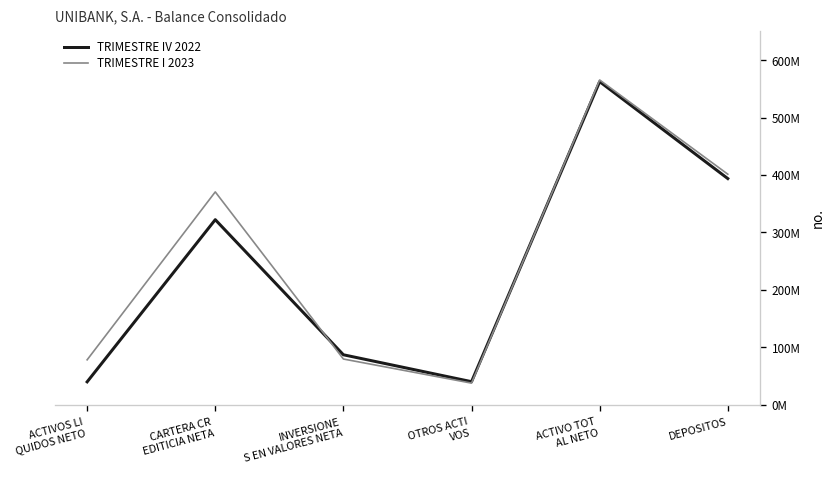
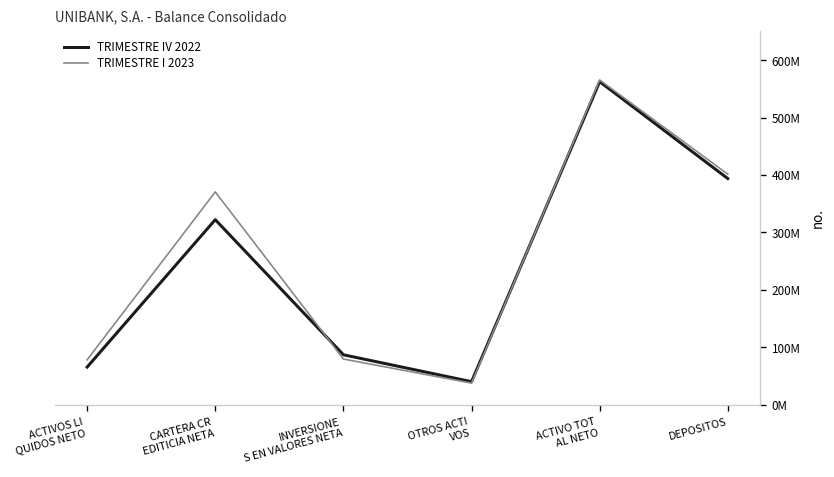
TRIMESTRE IV 2022, ACTIVOS LI QUIDOS NETO: 40000000 -> 70000000
